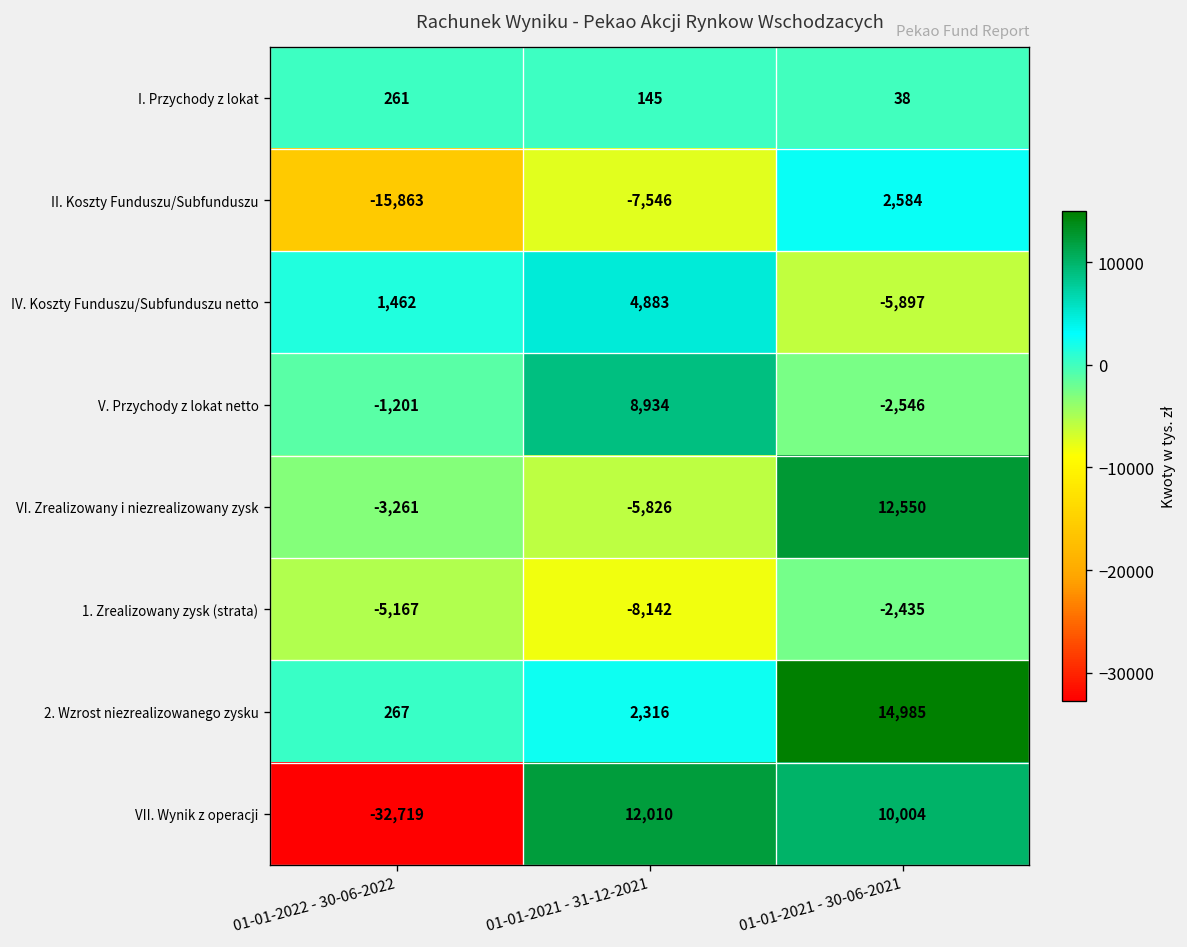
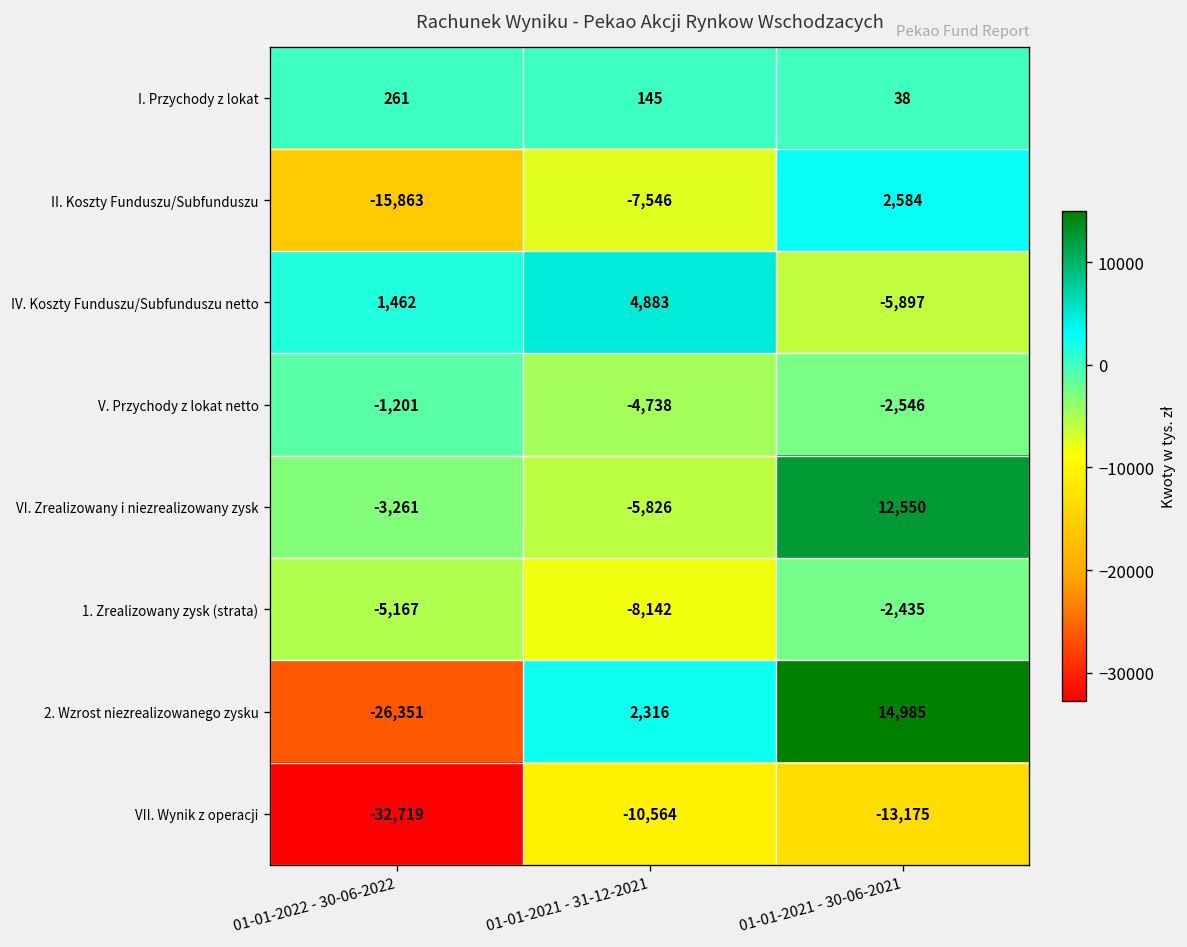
V. Przychody z lokat netto, 01-01-2021 - 31-12-2021: 8,934 -> -4,738
2. Wzrost niezrealizowanego zysku, 01-01-2022 - 30-06-2022: 267 -> -26,351
VII. Wynik z operacji, 01-01-2021 - 31-12-2021: 12,010 -> -10,564
VII. Wynik z operacji, 01-01-2021 - 30-06-2021: 10,004 -> -13,175
